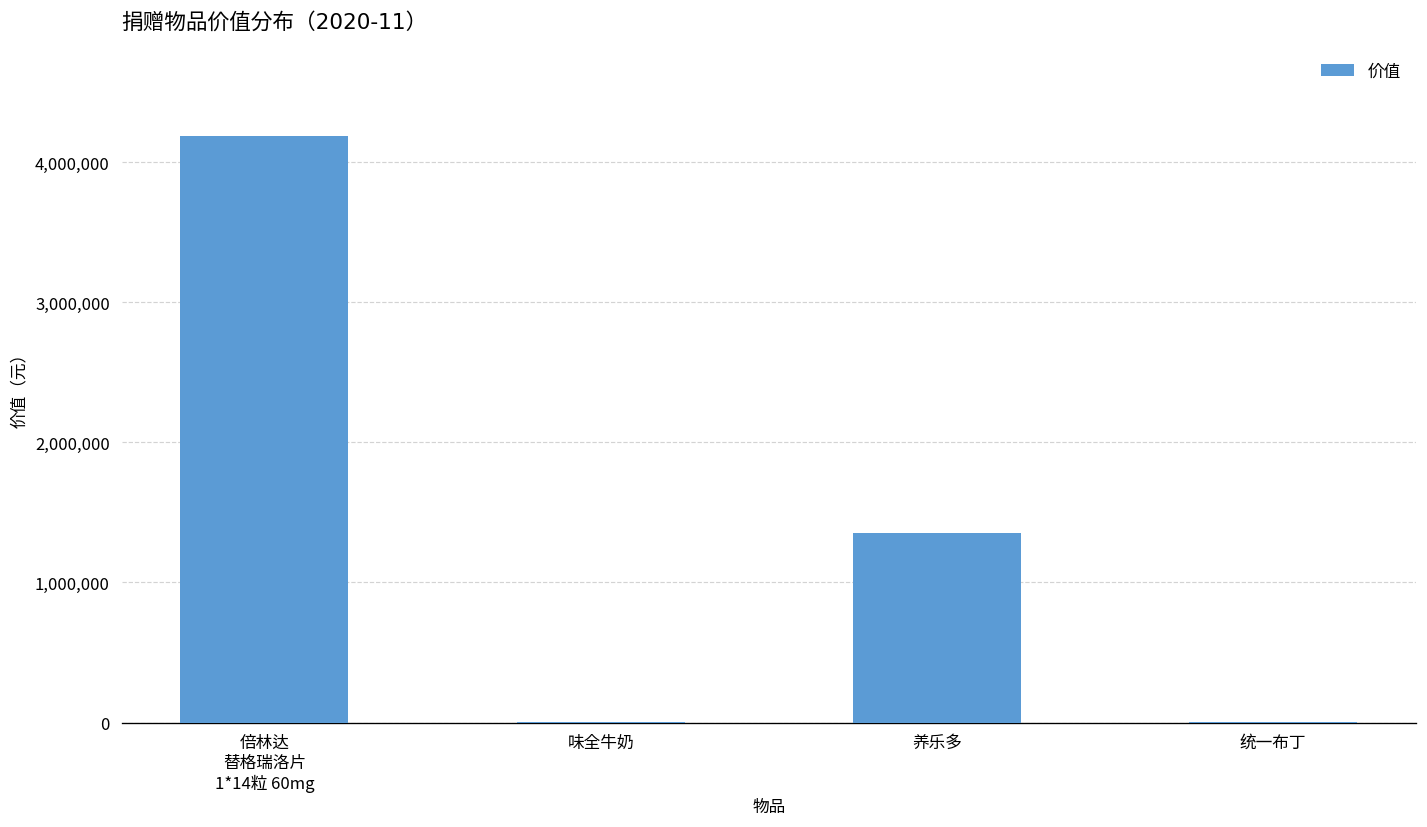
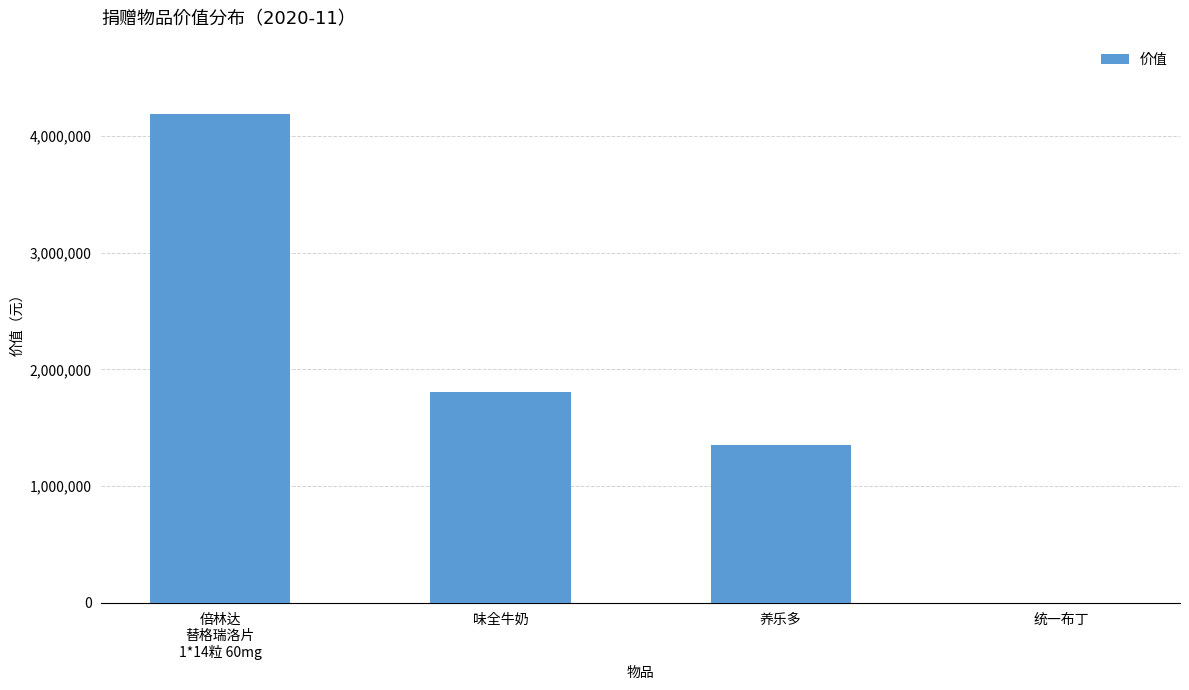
味全牛奶: 0 -> 1,810,000
